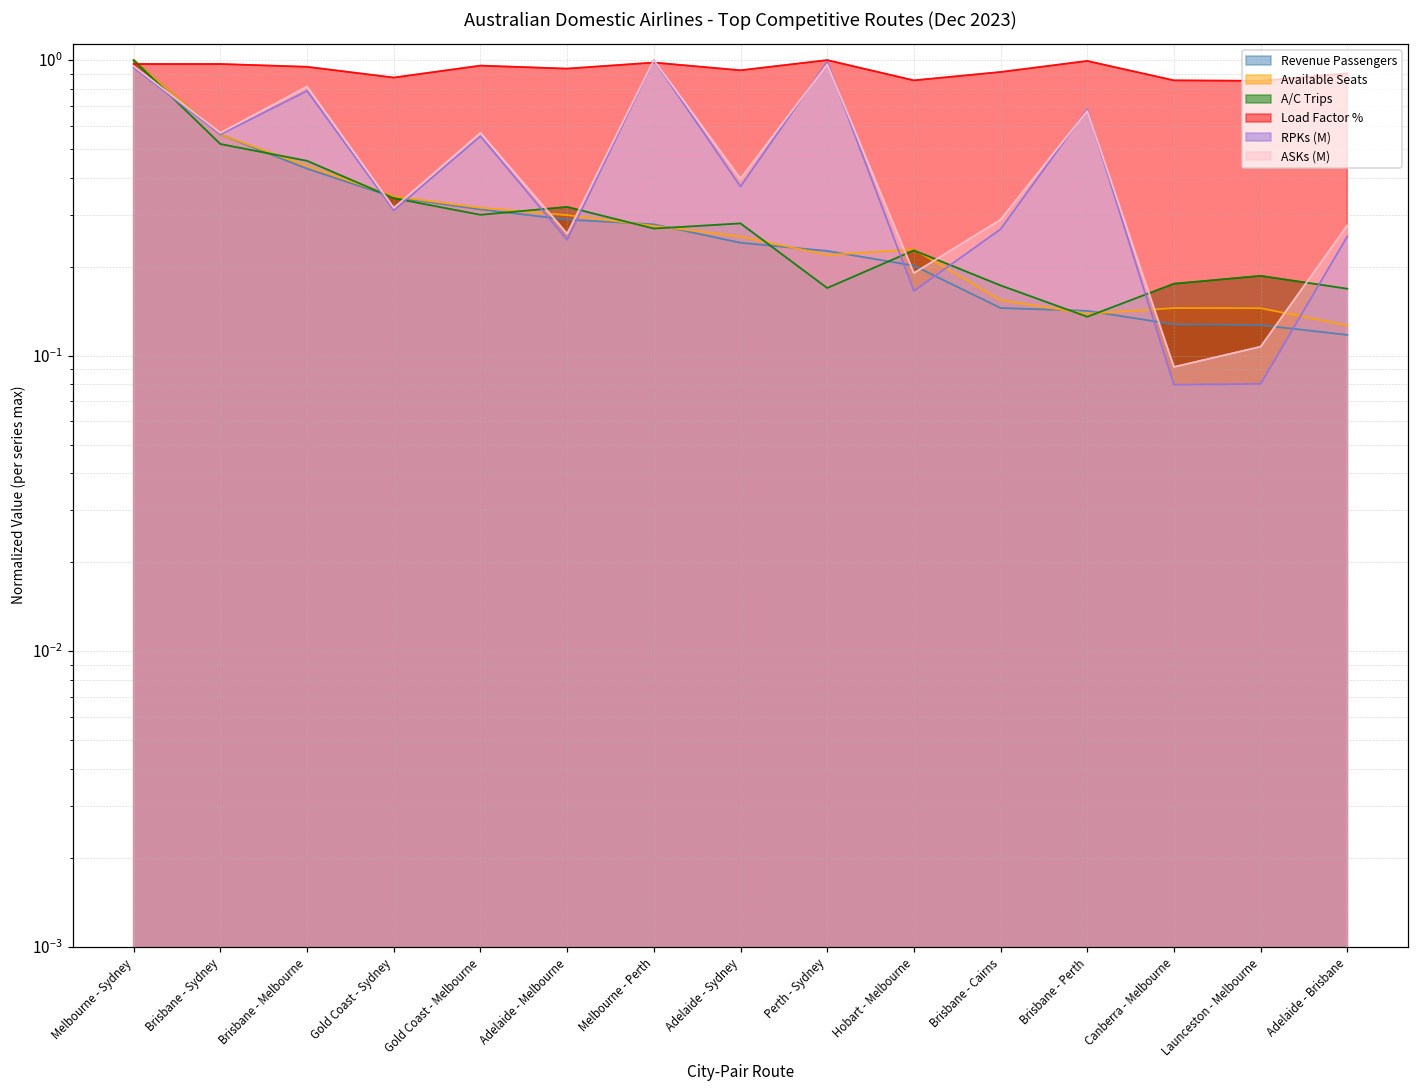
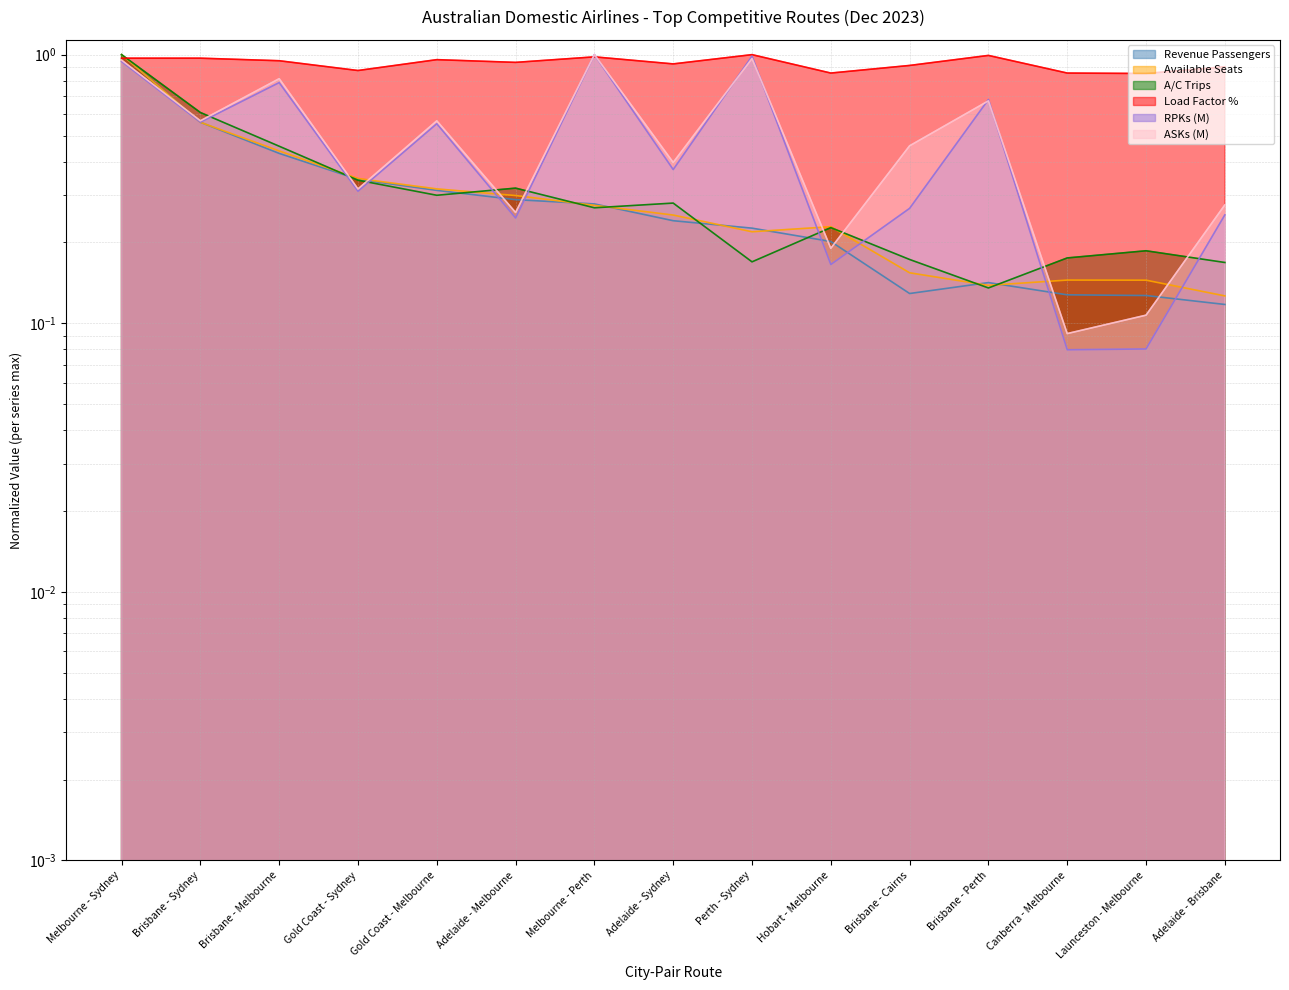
A/C Trips, Brisbane - Sydney: 0.52 -> 0.61
Revenue Passengers, Brisbane - Cairns: 0.14 -> 0.13
ASKs (M), Brisbane - Cairns: 0.29 -> 0.46
